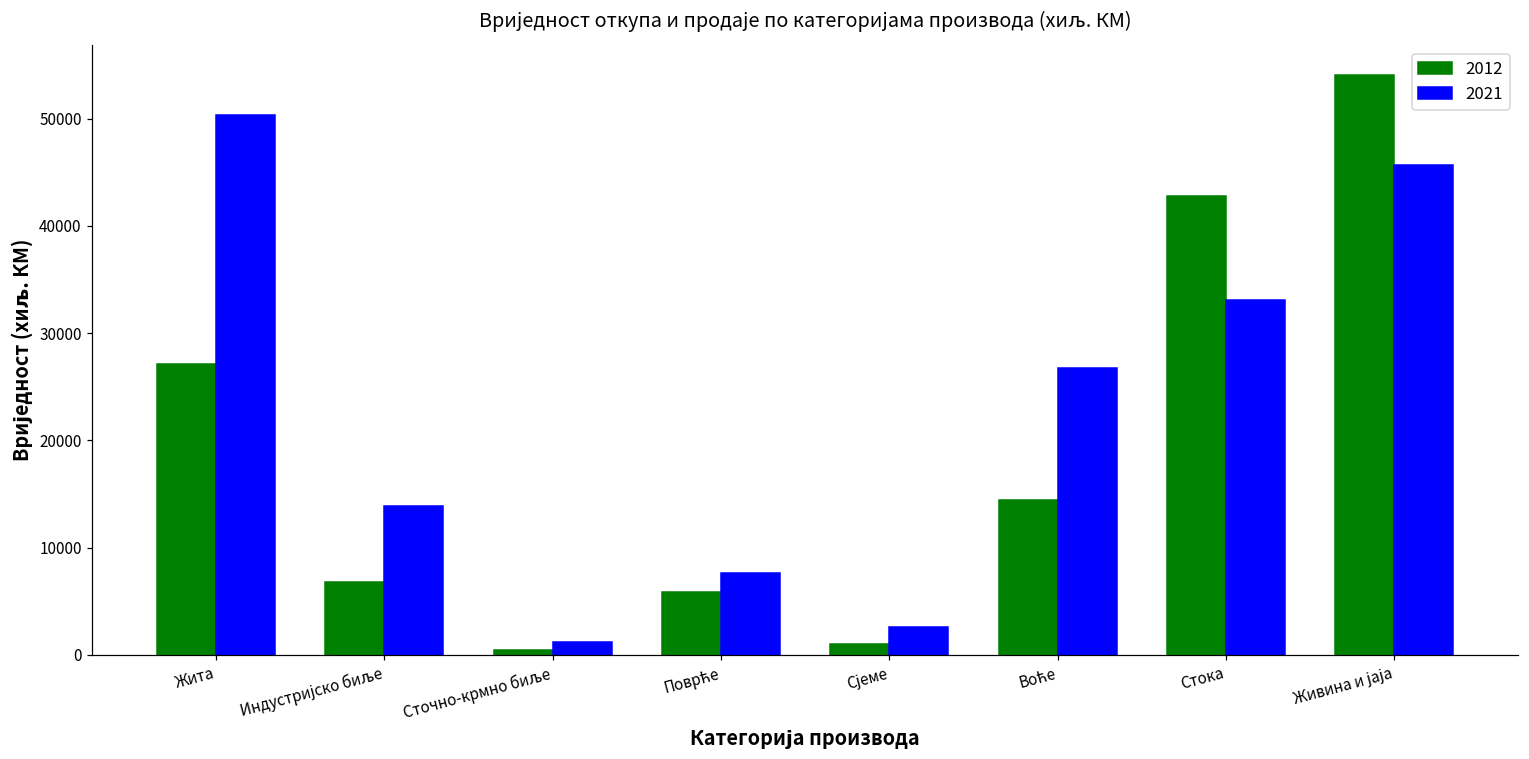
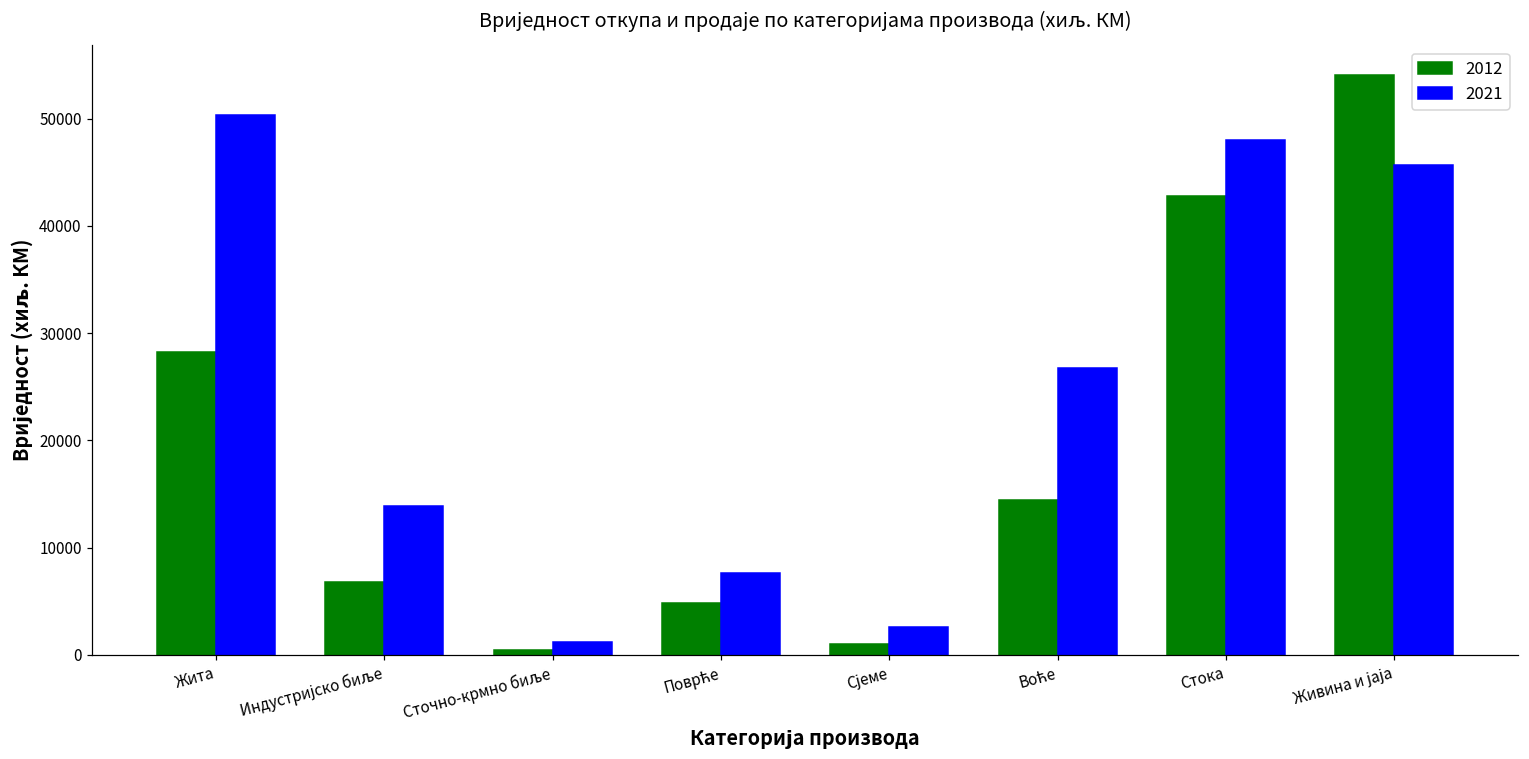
2012, Жита: 27000 -> 28000
2012, Поврће: 6000 -> 5000
2021, Стока: 33000 -> 48000
